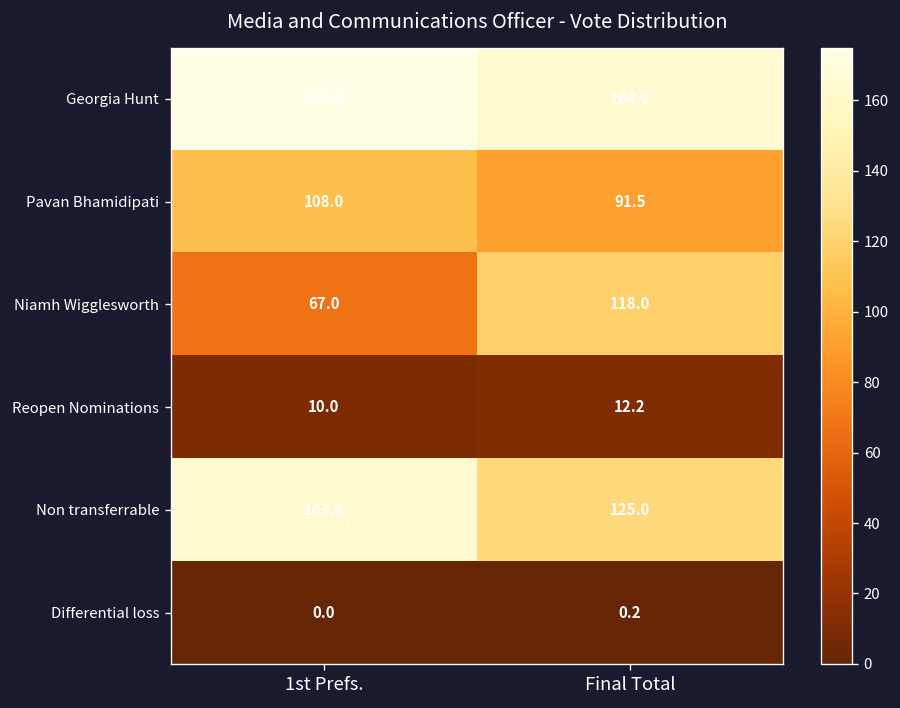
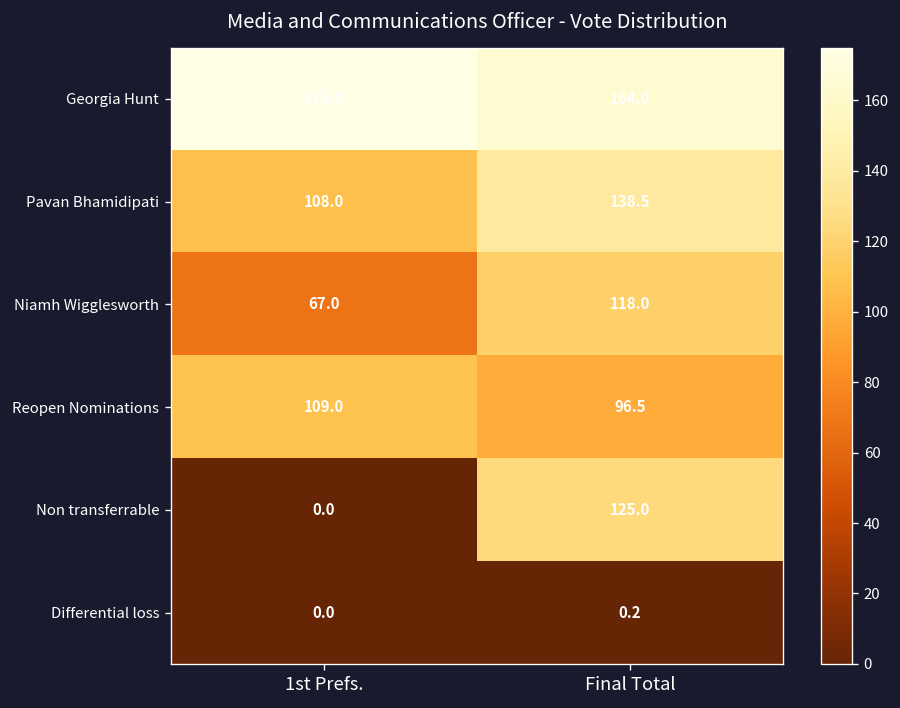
Pavan Bhamidipati, Final Total: 91.5 -> 138.5
Reopen Nominations, 1st Prefs.: 10.0 -> 109.0
Reopen Nominations, Final Total: 12.2 -> 96.5
Non transferrable, 1st Prefs.: 163.0 -> 0.0
